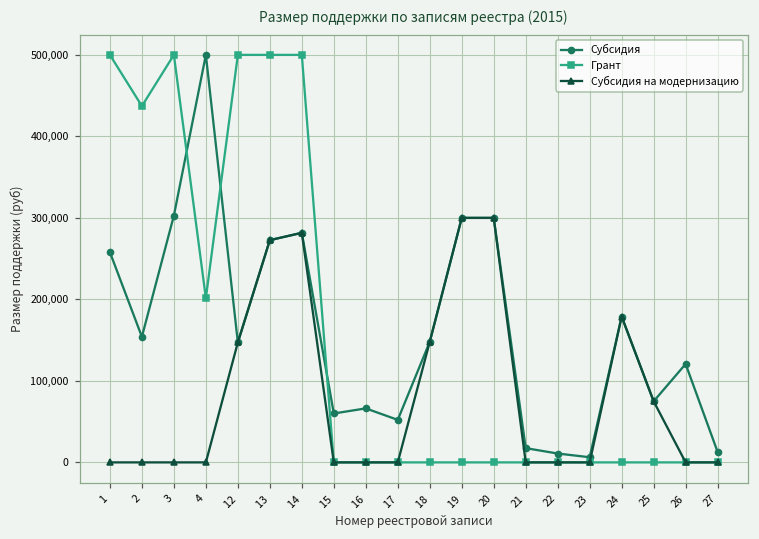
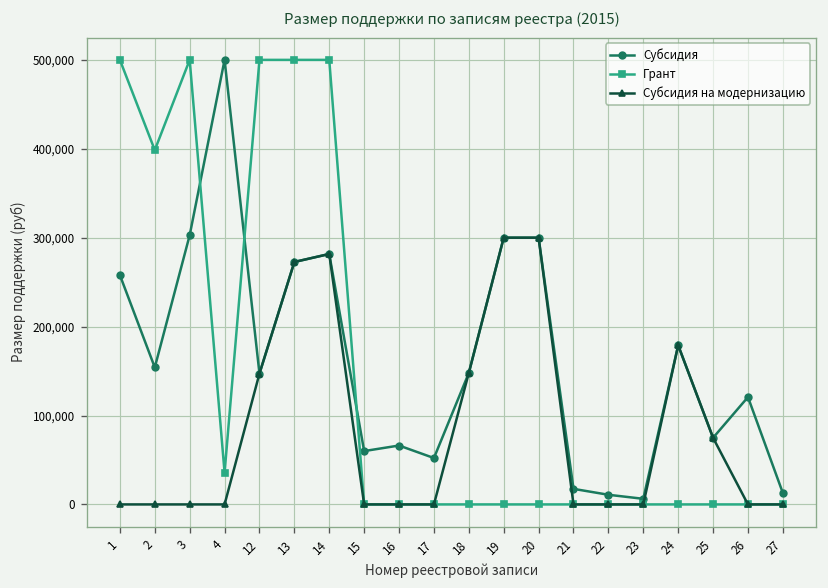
Грант, 2: 440,000 -> 400,000
Грант, 4: 200,000 -> 40,000
